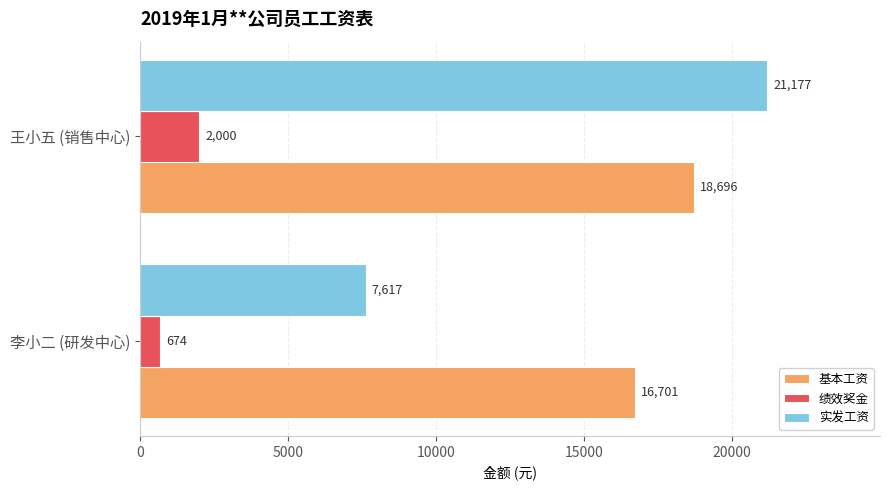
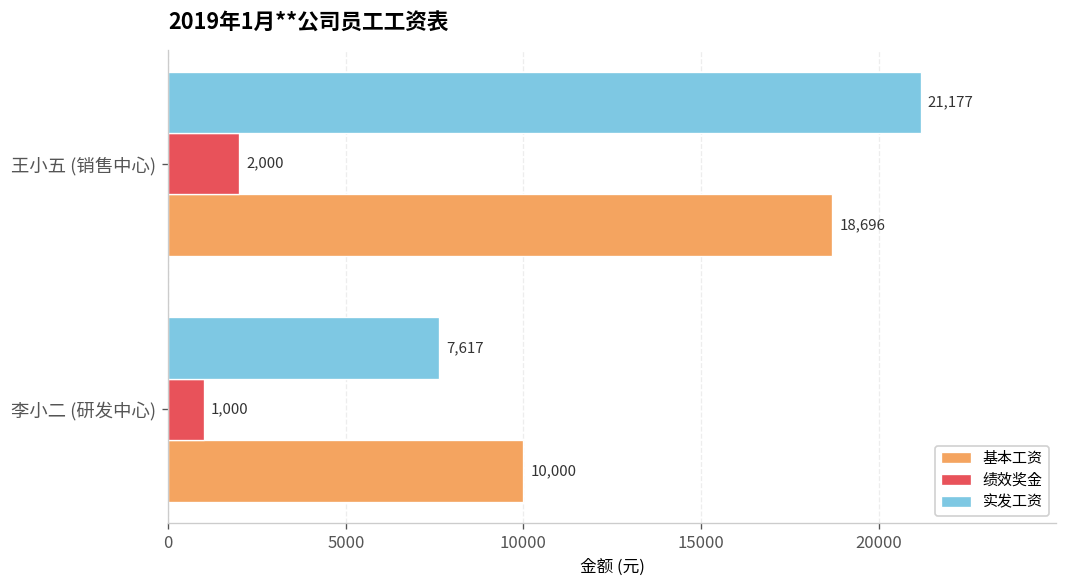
绩效奖金, 李小二 (研发中心): 674 -> 1,000
基本工资, 李小二 (研发中心): 16,701 -> 10,000
